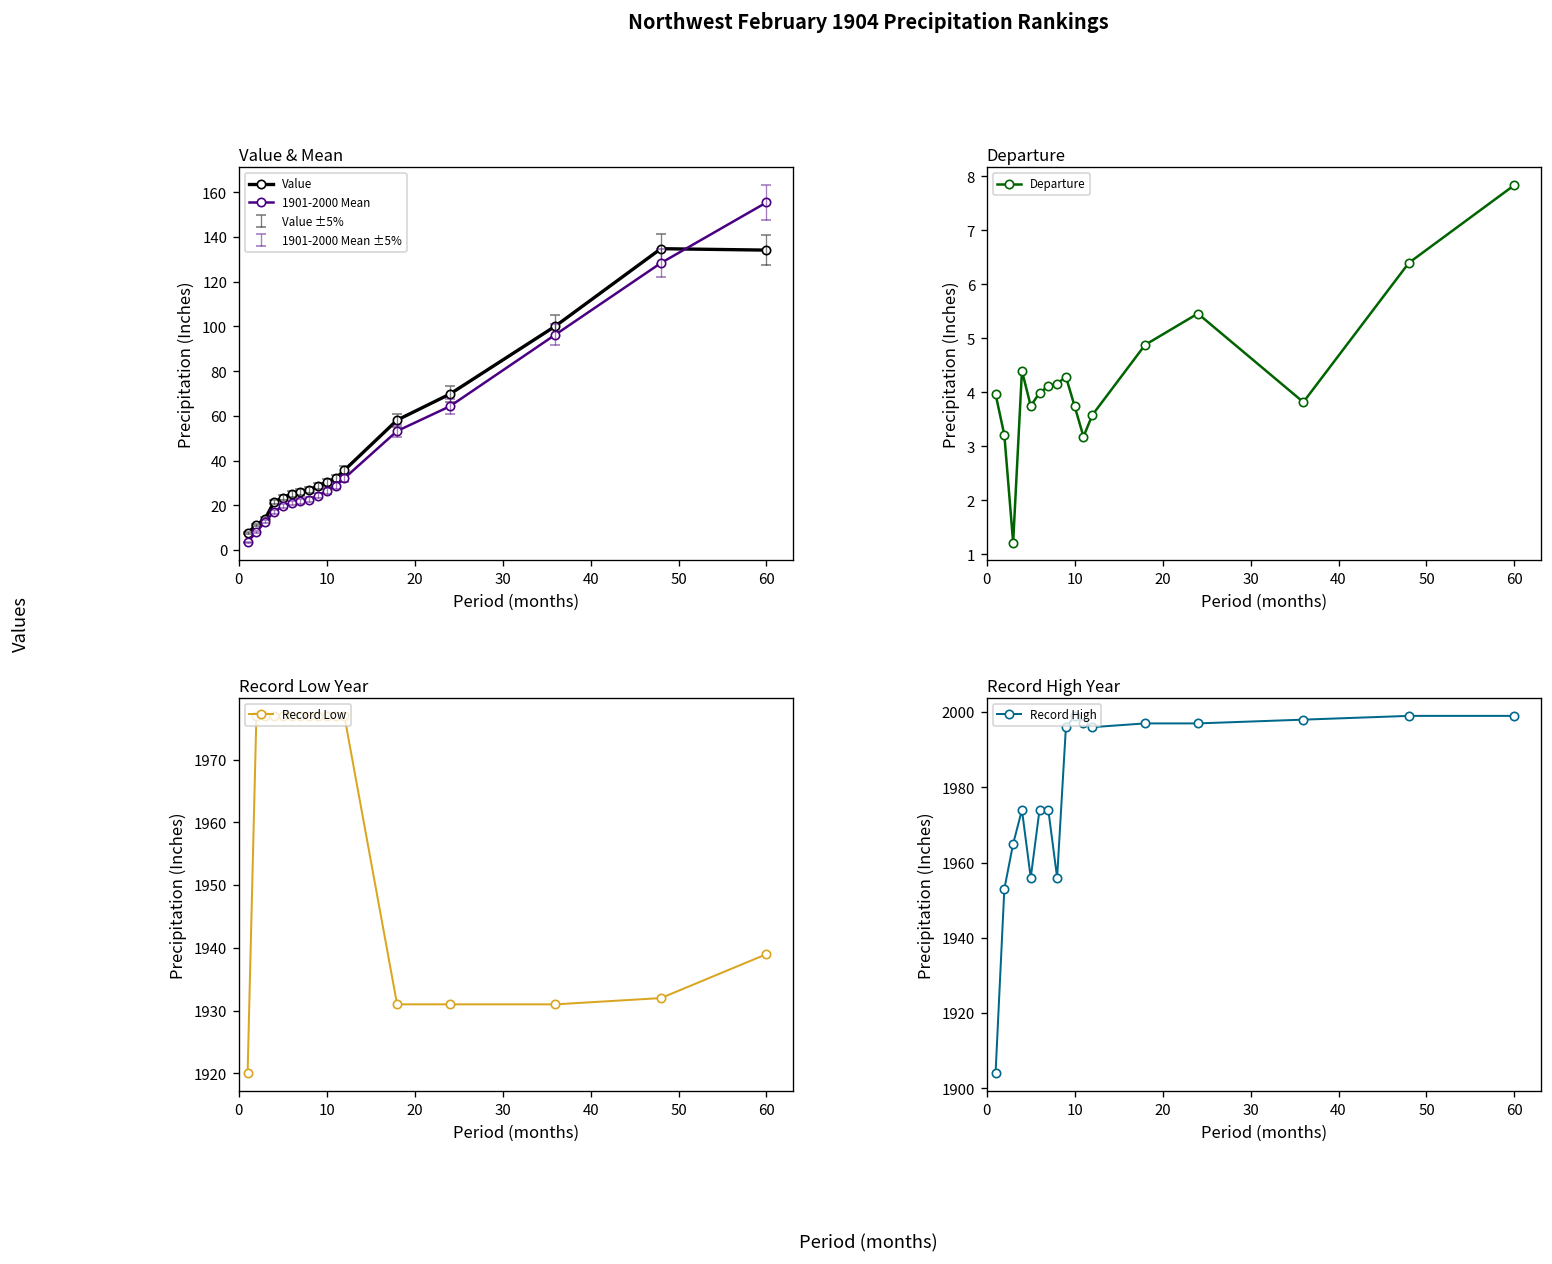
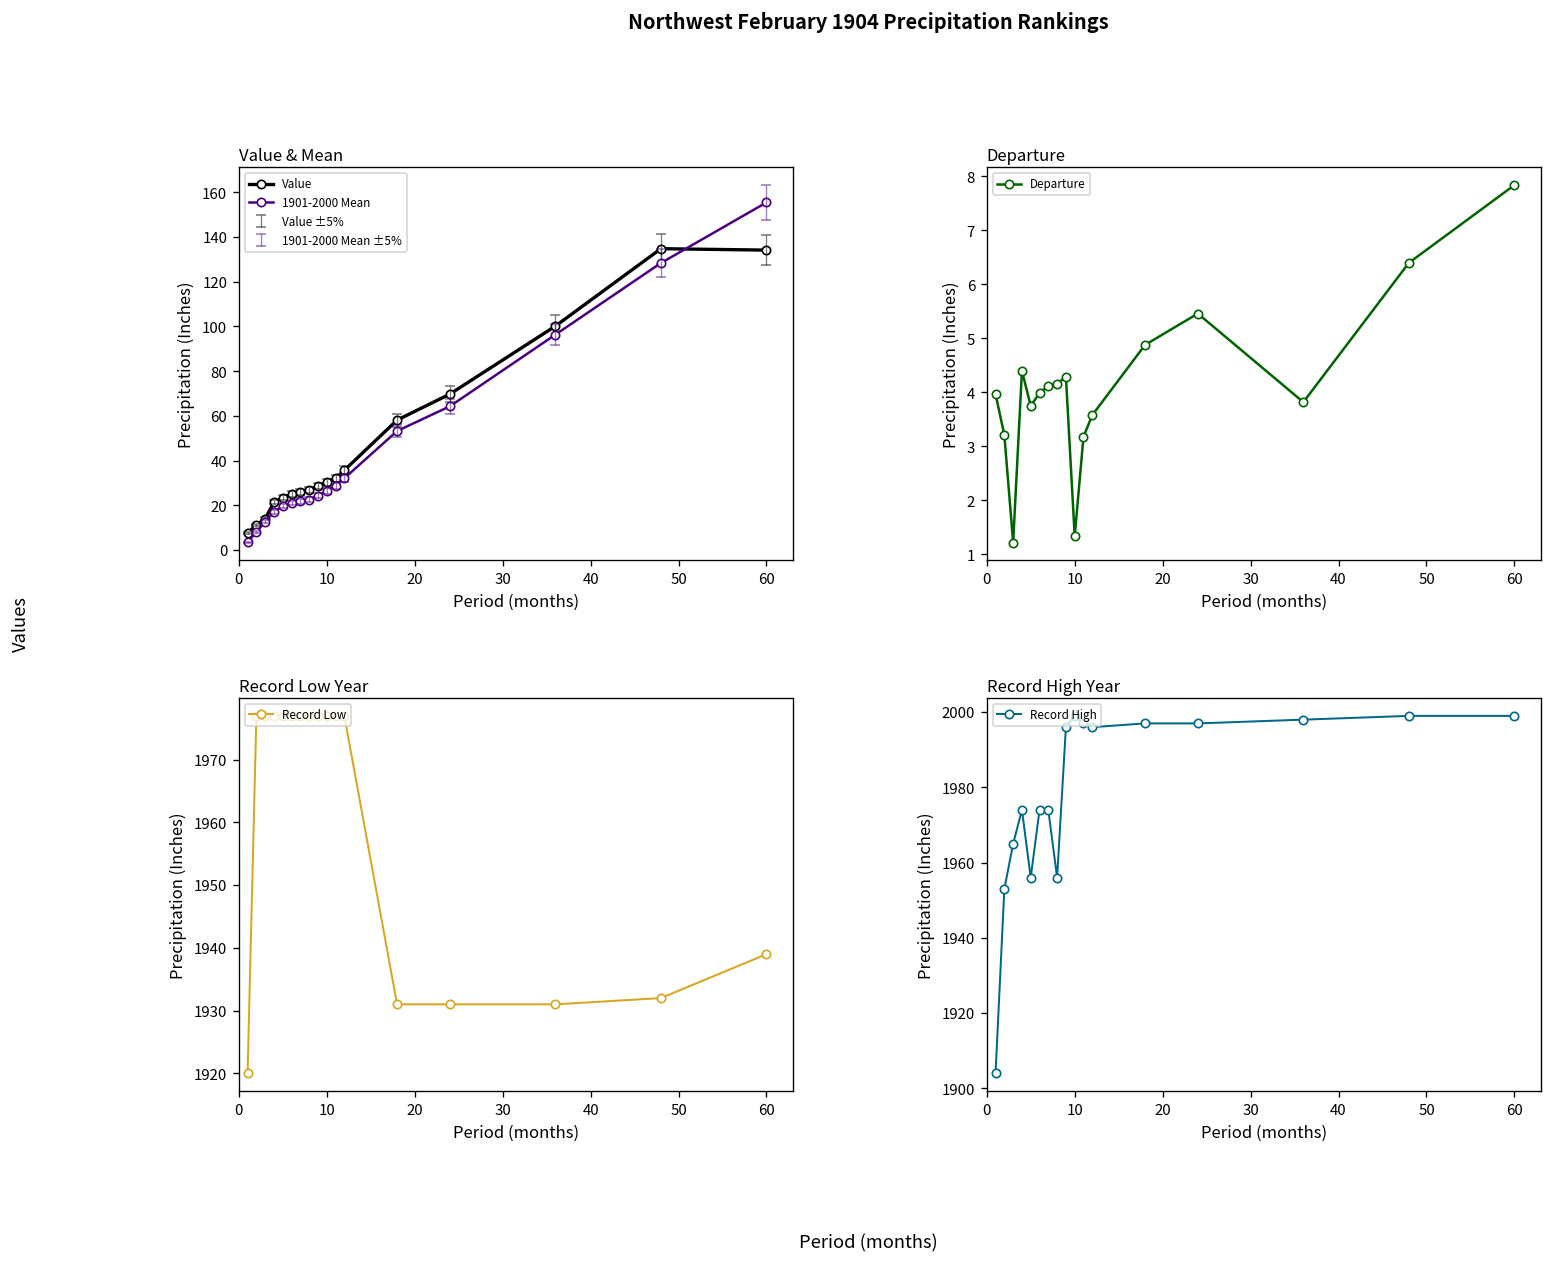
Departure, 10: 3.7 -> 1.3
